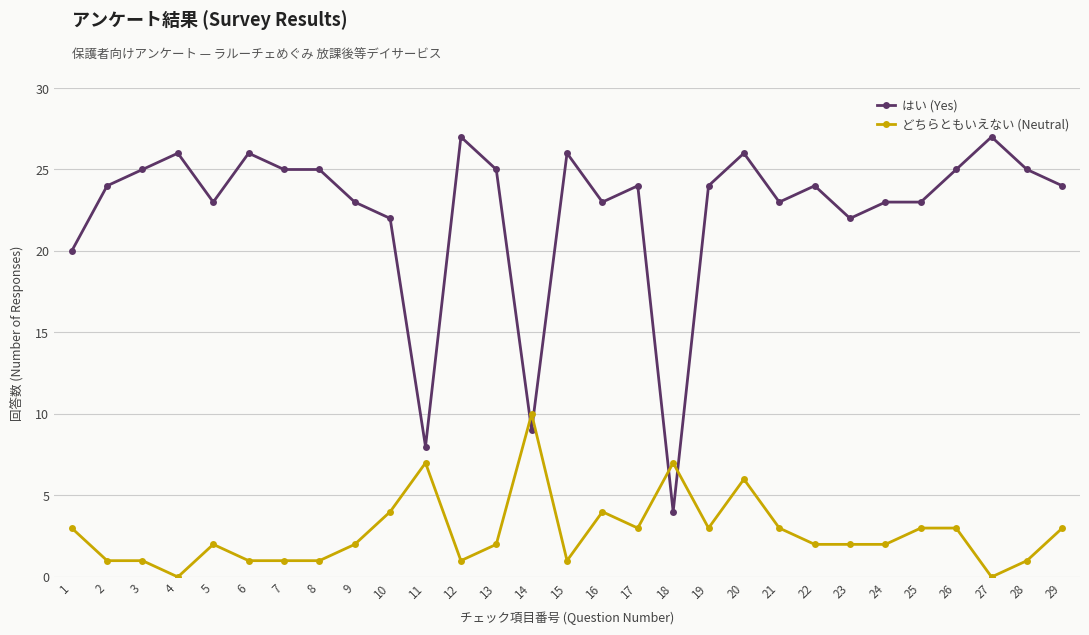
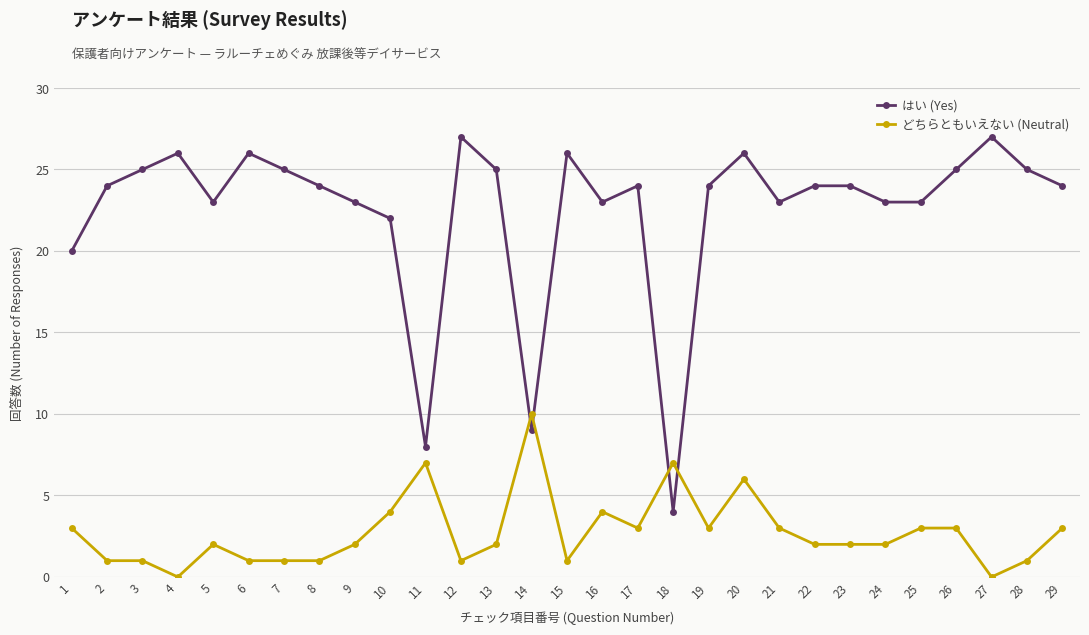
はい (Yes), 8: 25 -> 24
はい (Yes), 23: 22 -> 24
